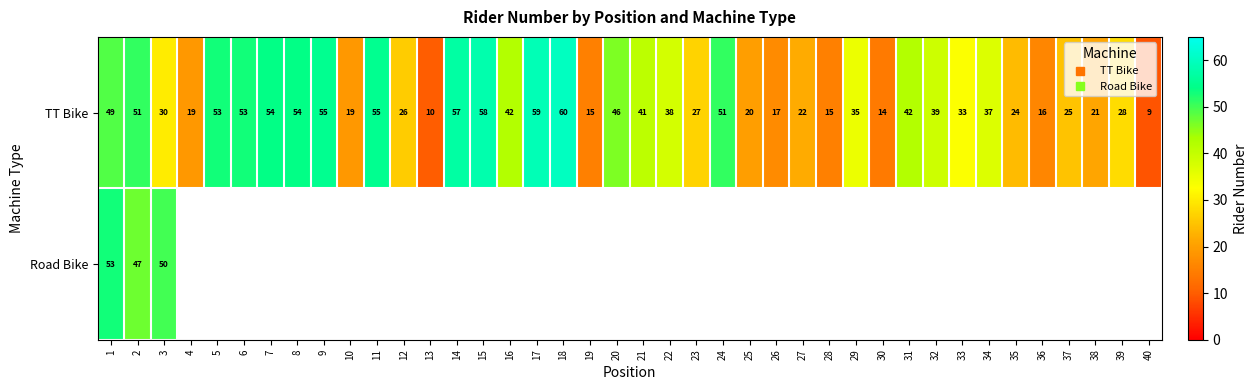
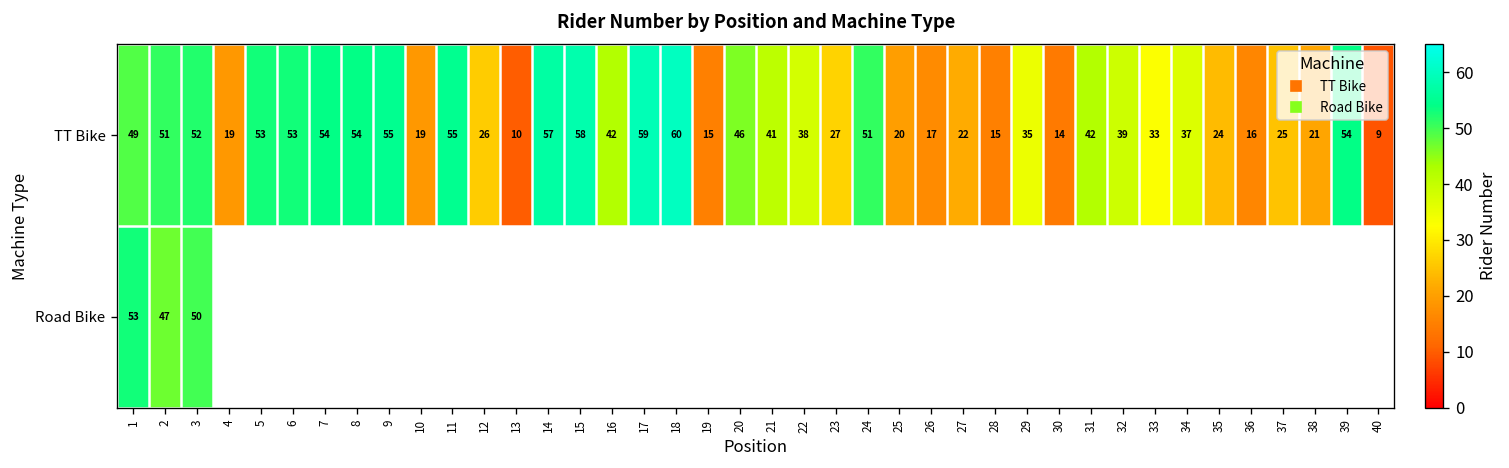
TT Bike, 3: 30 -> 52
TT Bike, 39: 28 -> 54
